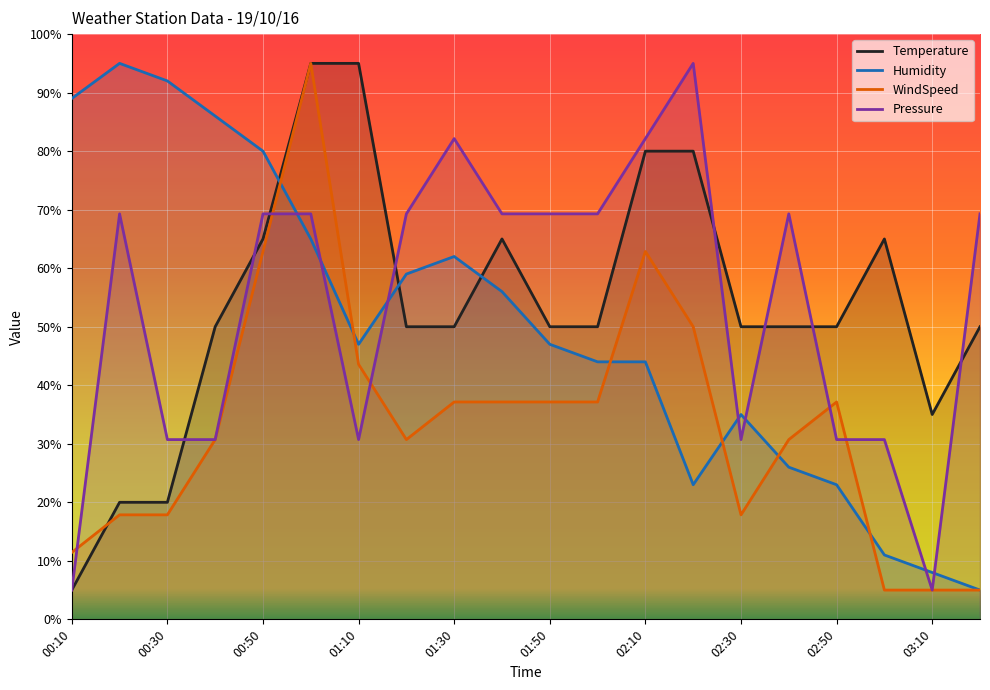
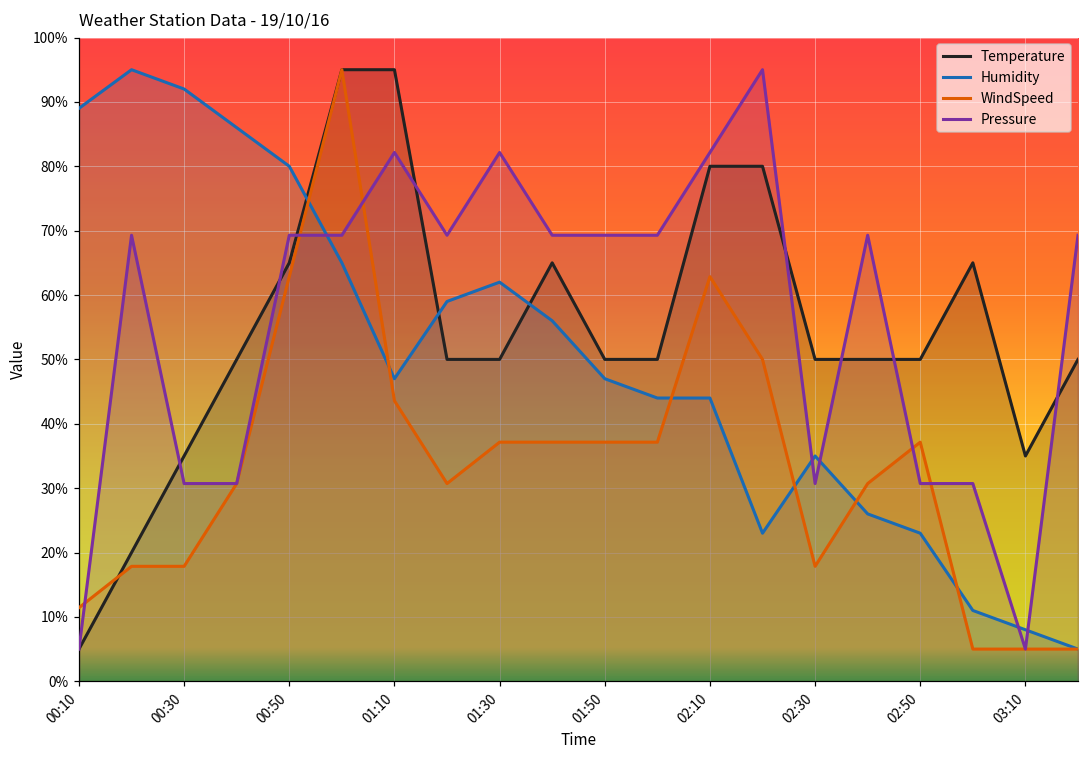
Temperature, 00:30: 20% -> 35%
Pressure, 01:10: 31% -> 82%
